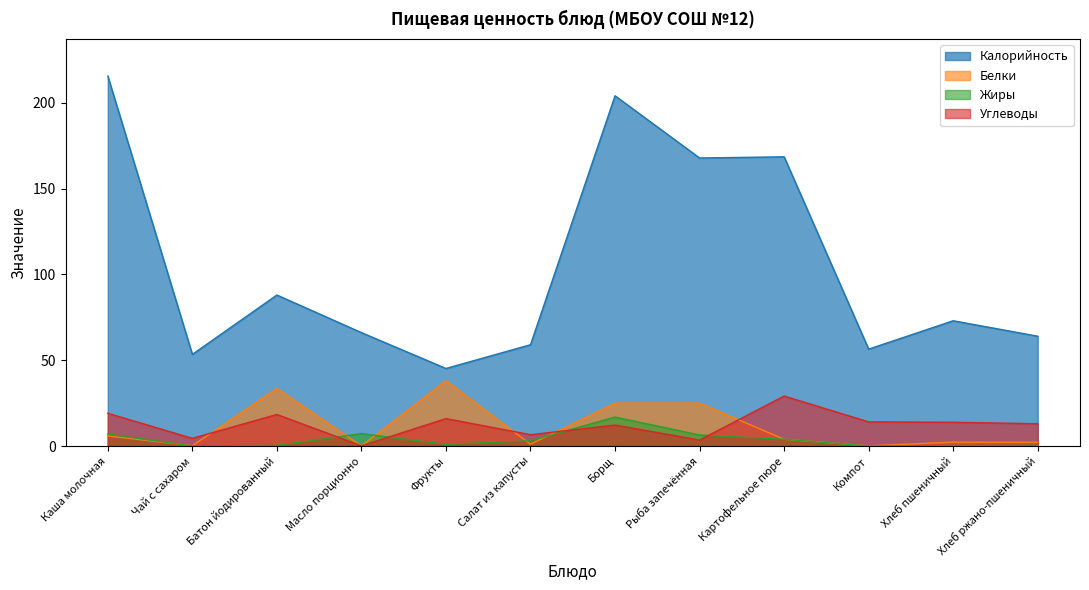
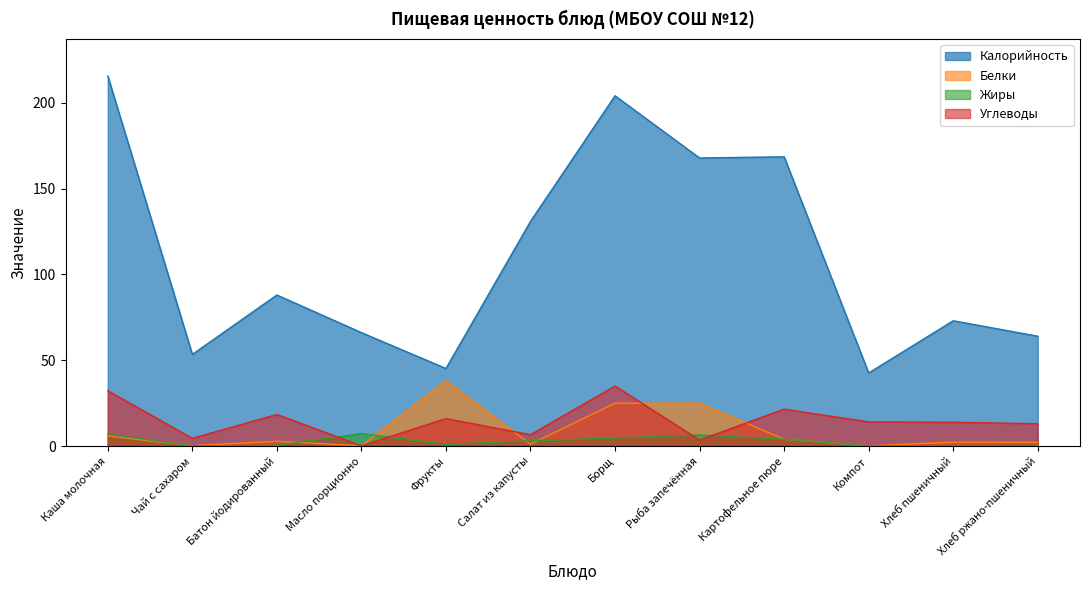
Углеводы, Каша молочная: 19 -> 32
Белки, Батон йодированный: 34 -> 3
Калорийность, Салат из капусты: 59 -> 131
Жиры, Борщ: 17 -> 5
Углеводы, Борщ: 12 -> 35
Углеводы, Картофельное пюре: 29 -> 21
Калорийность, Компот: 56 -> 43
